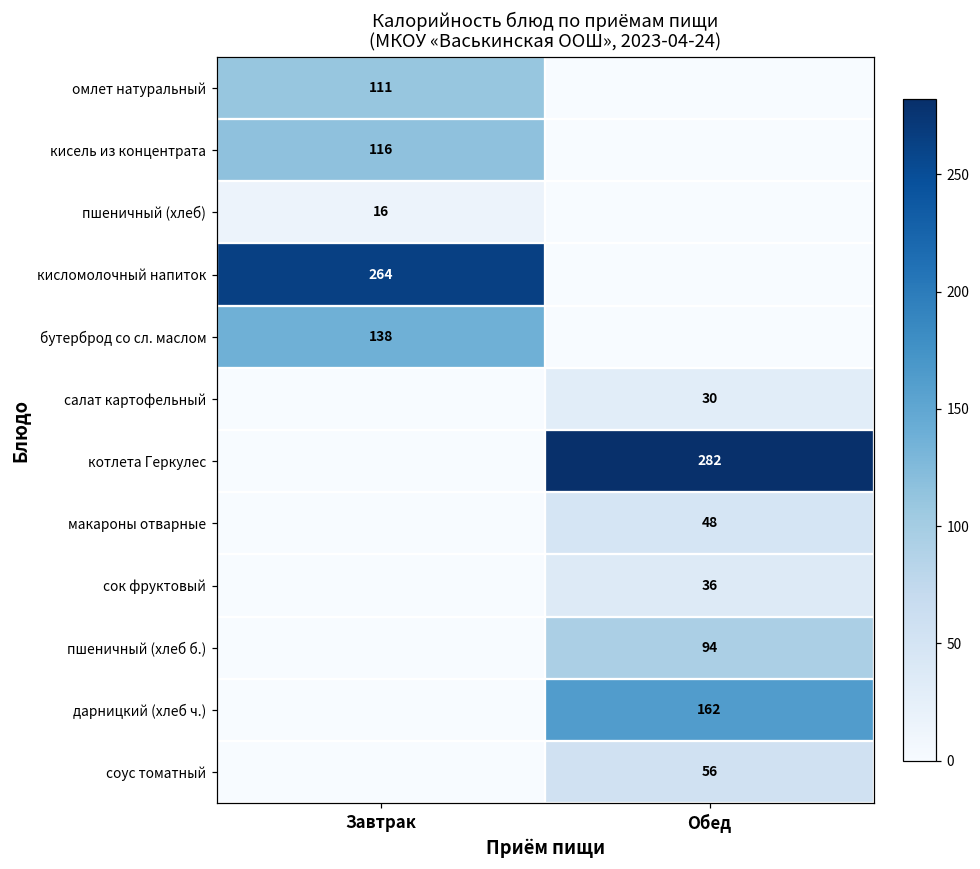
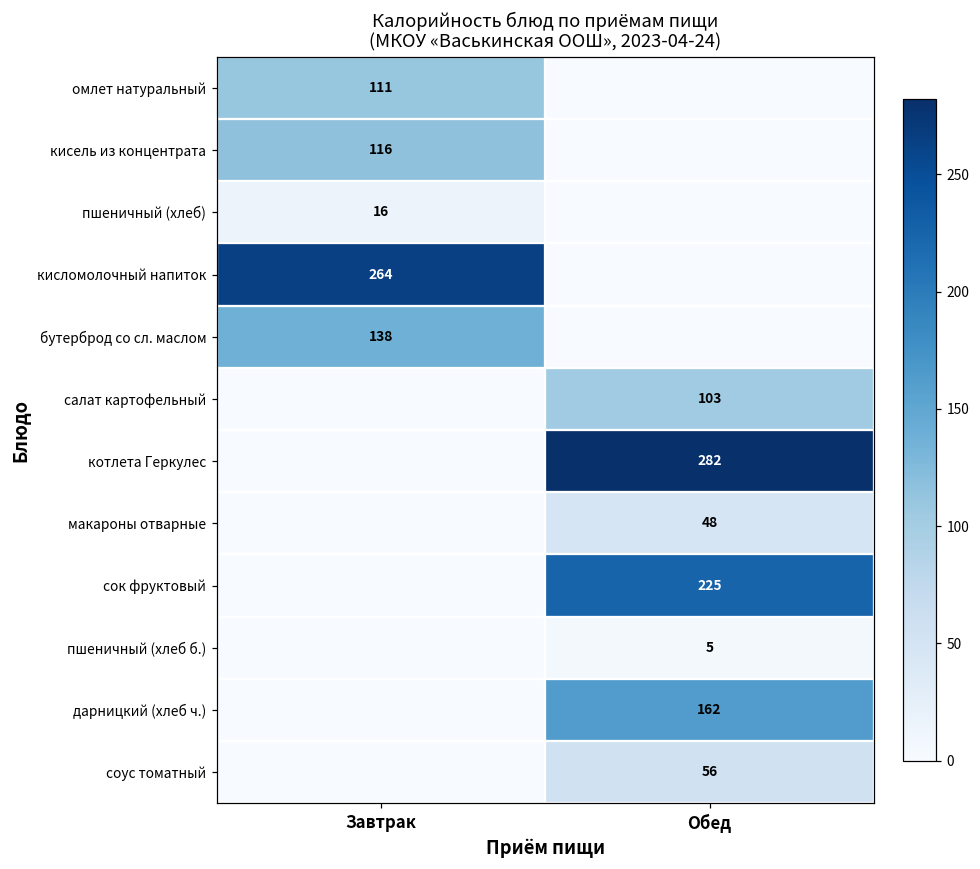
салат картофельный, Обед: 30 -> 103
сок фруктовый, Обед: 36 -> 225
пшеничный (хлеб б.), Обед: 94 -> 5
